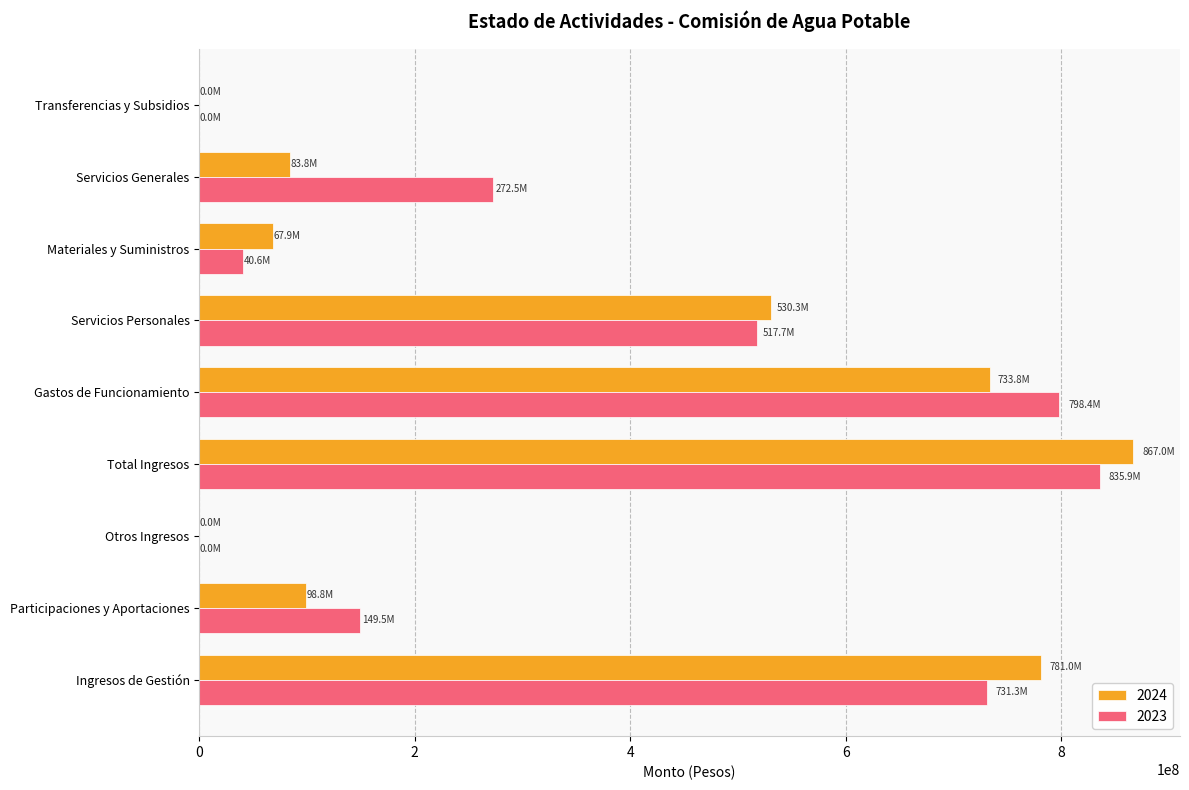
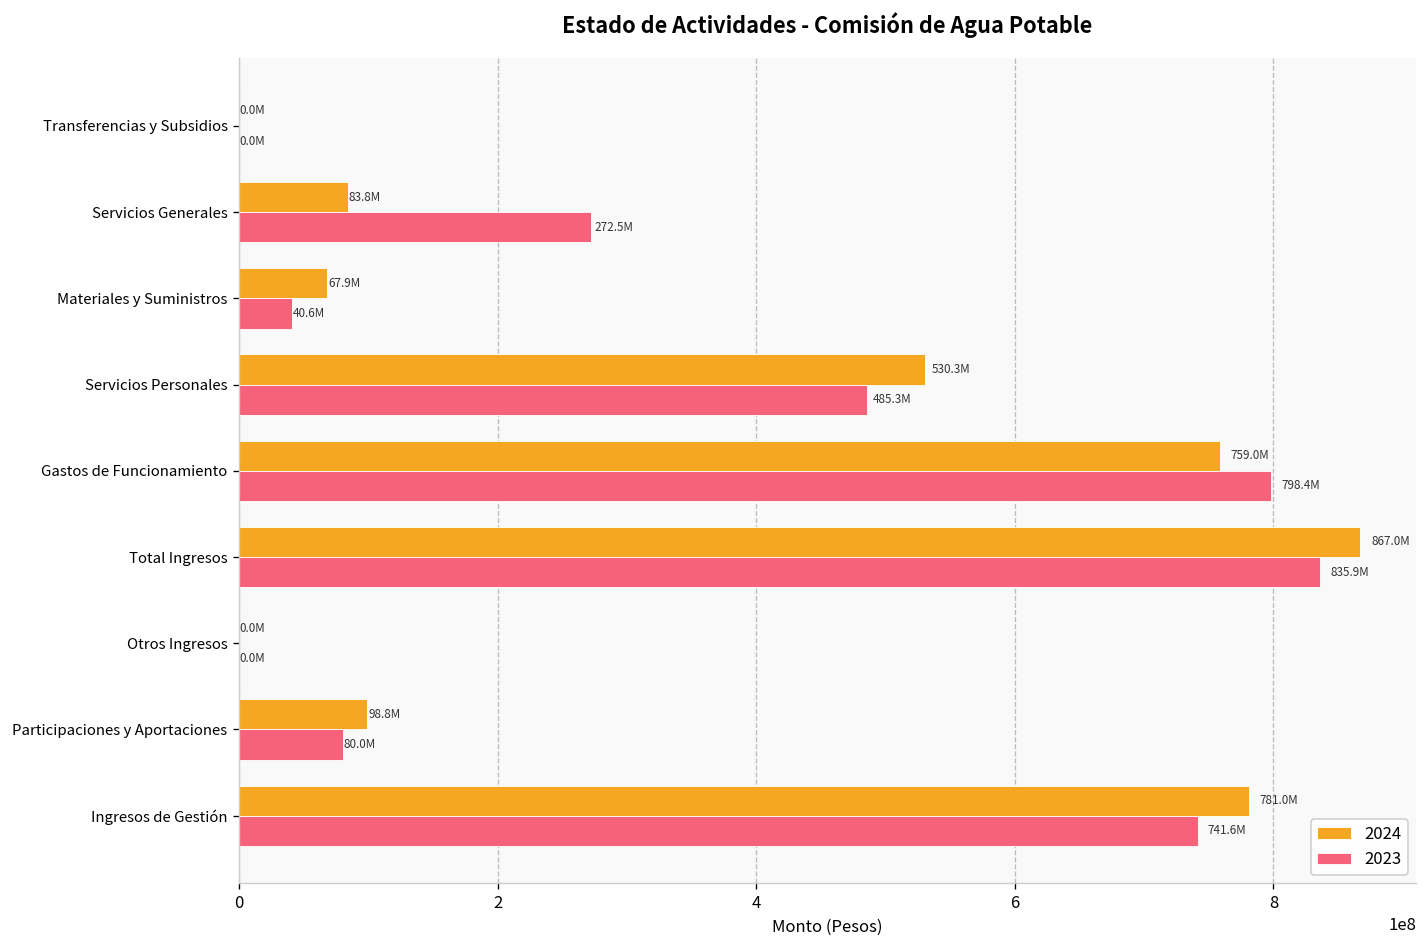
2023, Servicios Personales: 517.7M -> 485.3M
2024, Gastos de Funcionamiento: 733.8M -> 759.0M
2023, Participaciones y Aportaciones: 149.5M -> 80.0M
2023, Ingresos de Gestión: 731.3M -> 741.6M
